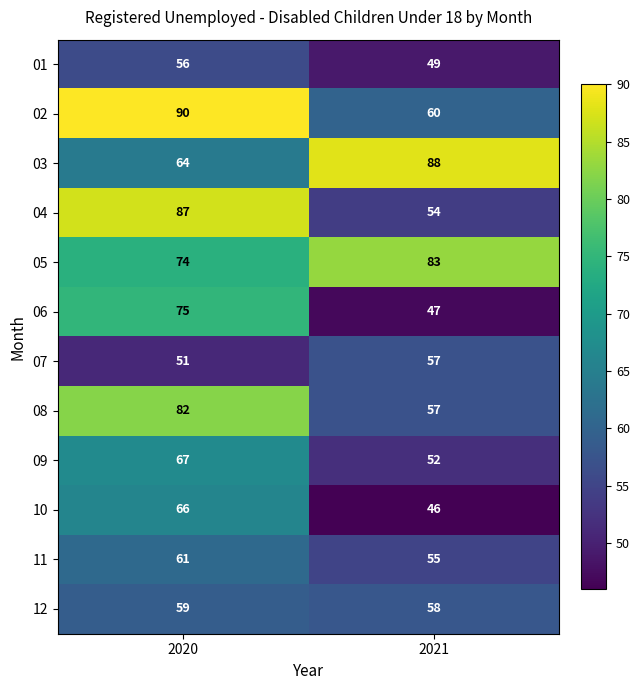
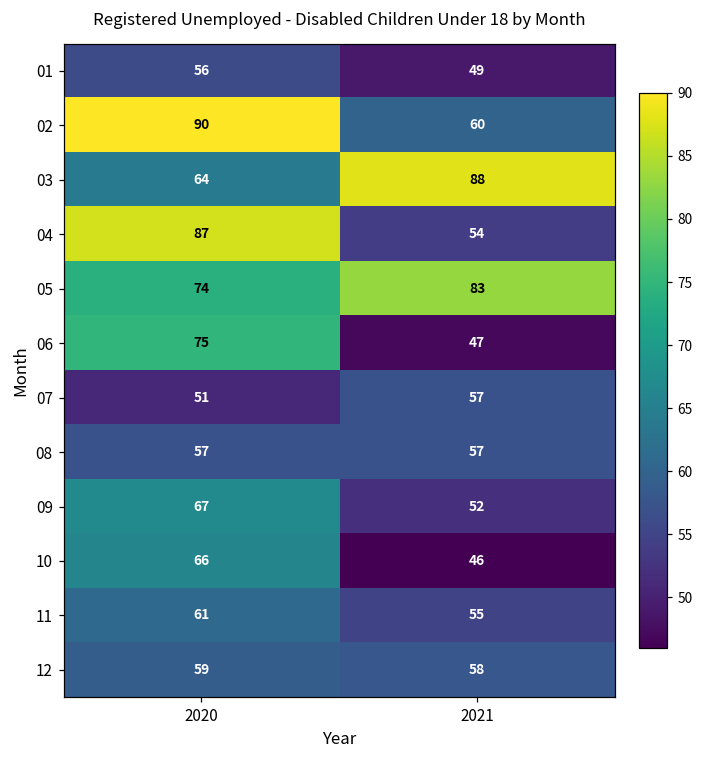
08, 2020: 82 -> 57
